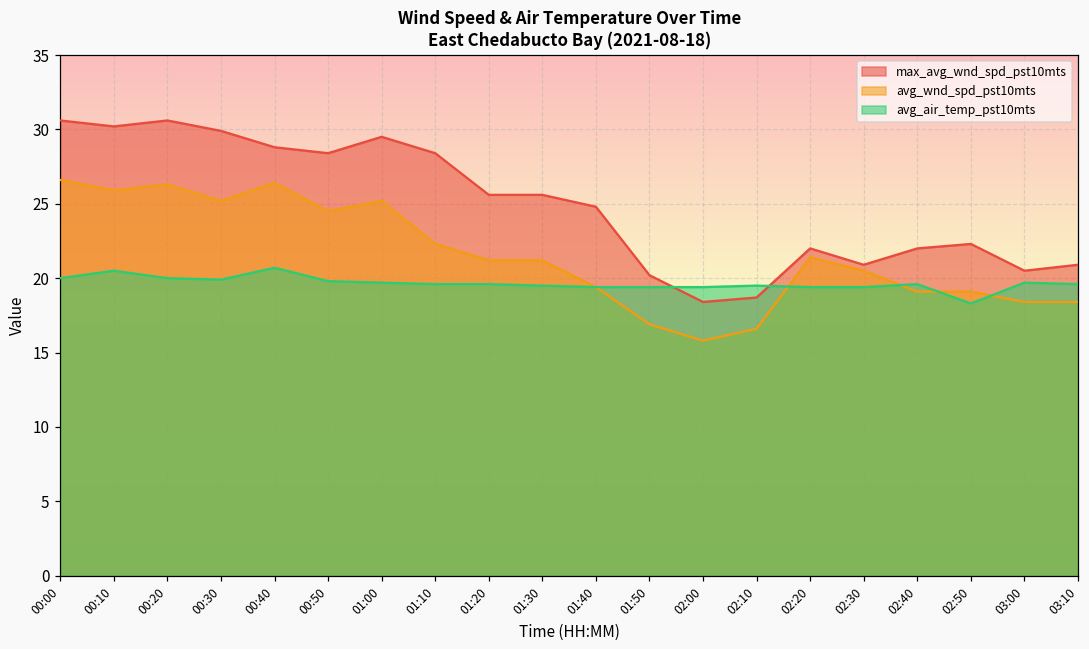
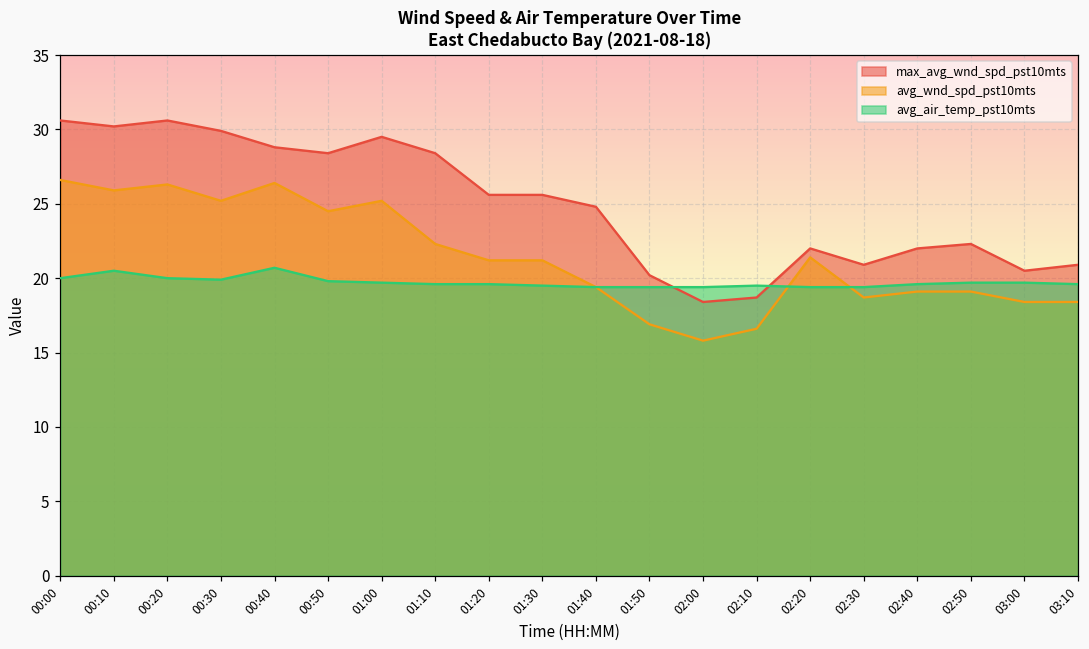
avg_wnd_spd_pst10mts, 02:30: 20.5 -> 18.7
avg_air_temp_pst10mts, 02:50: 18.3 -> 19.7
